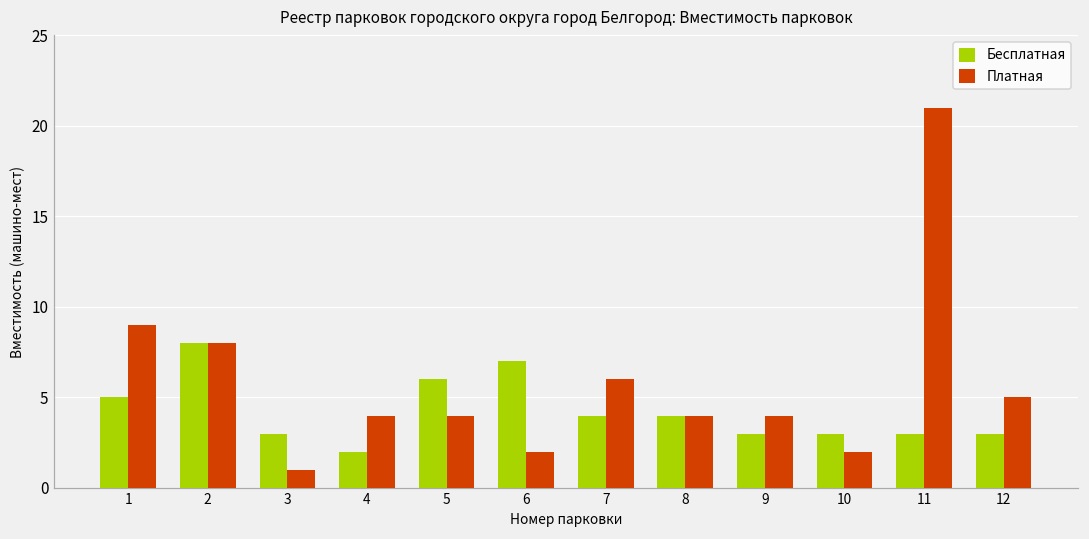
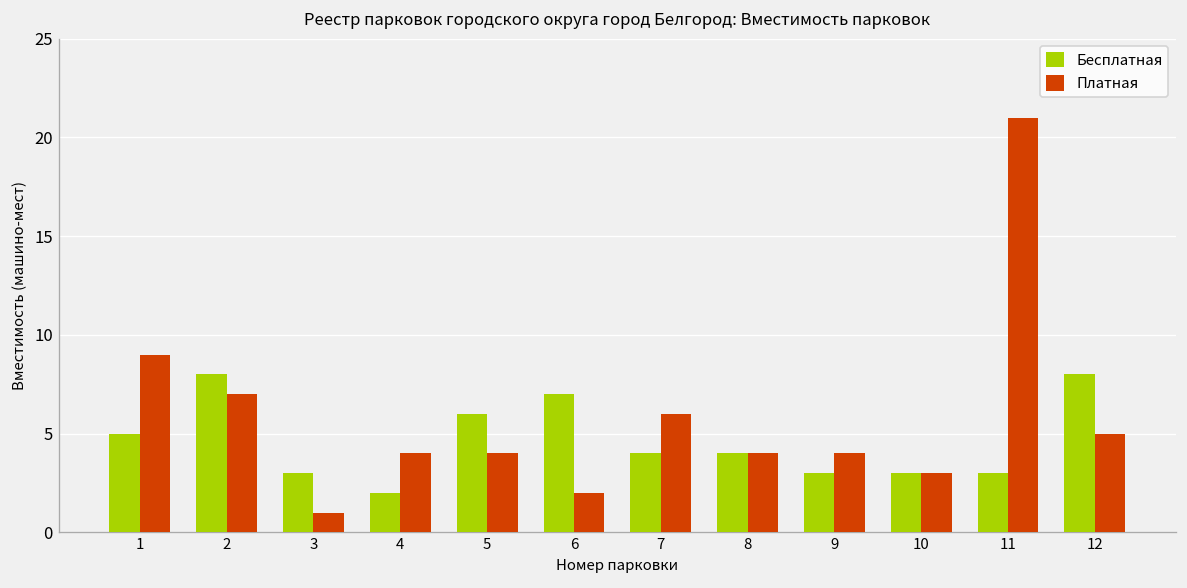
Платная, 2: 8 -> 7
Платная, 10: 2 -> 3
Бесплатная, 12: 3 -> 8
